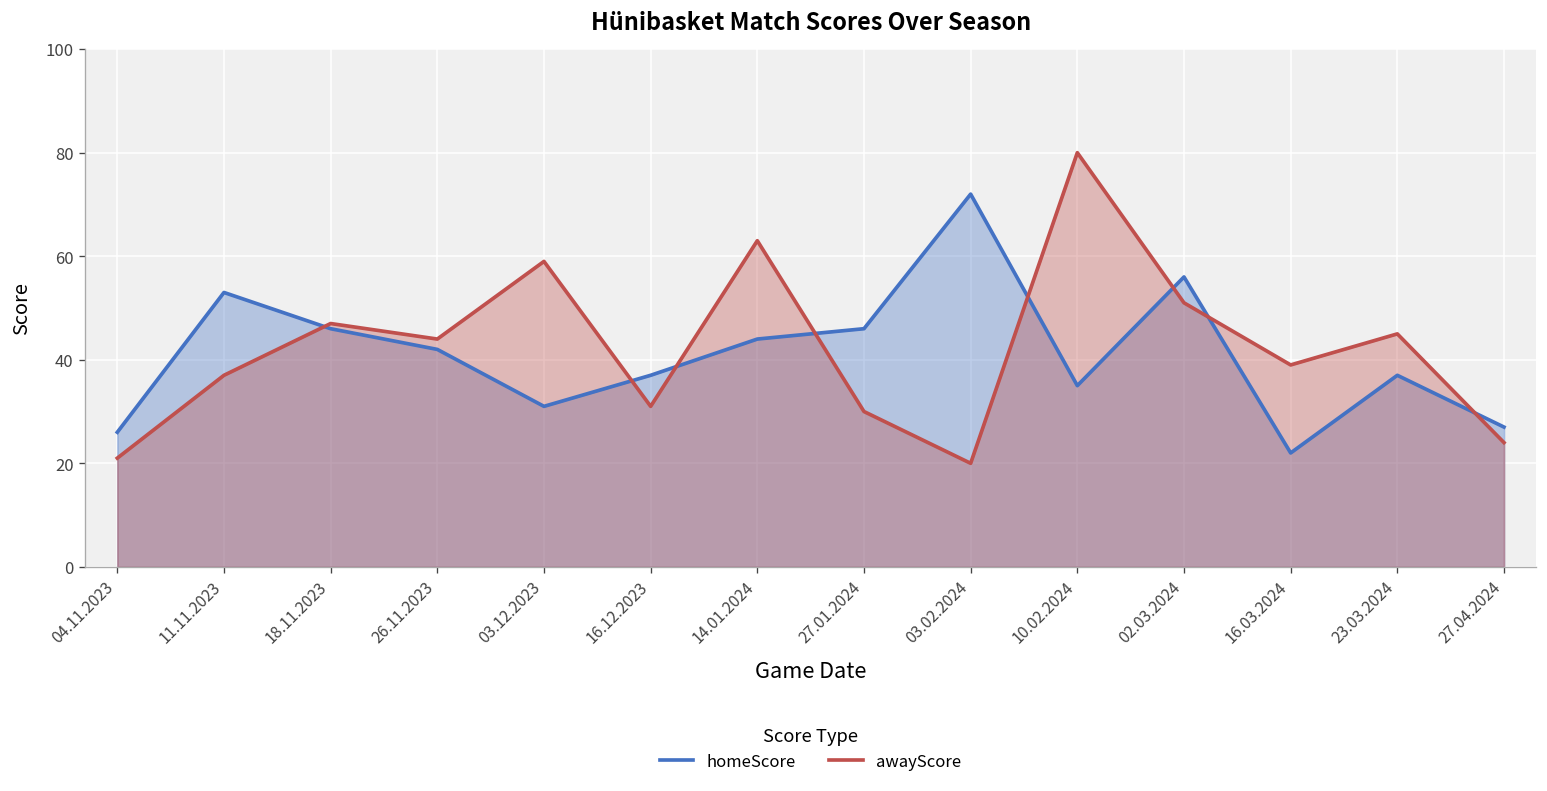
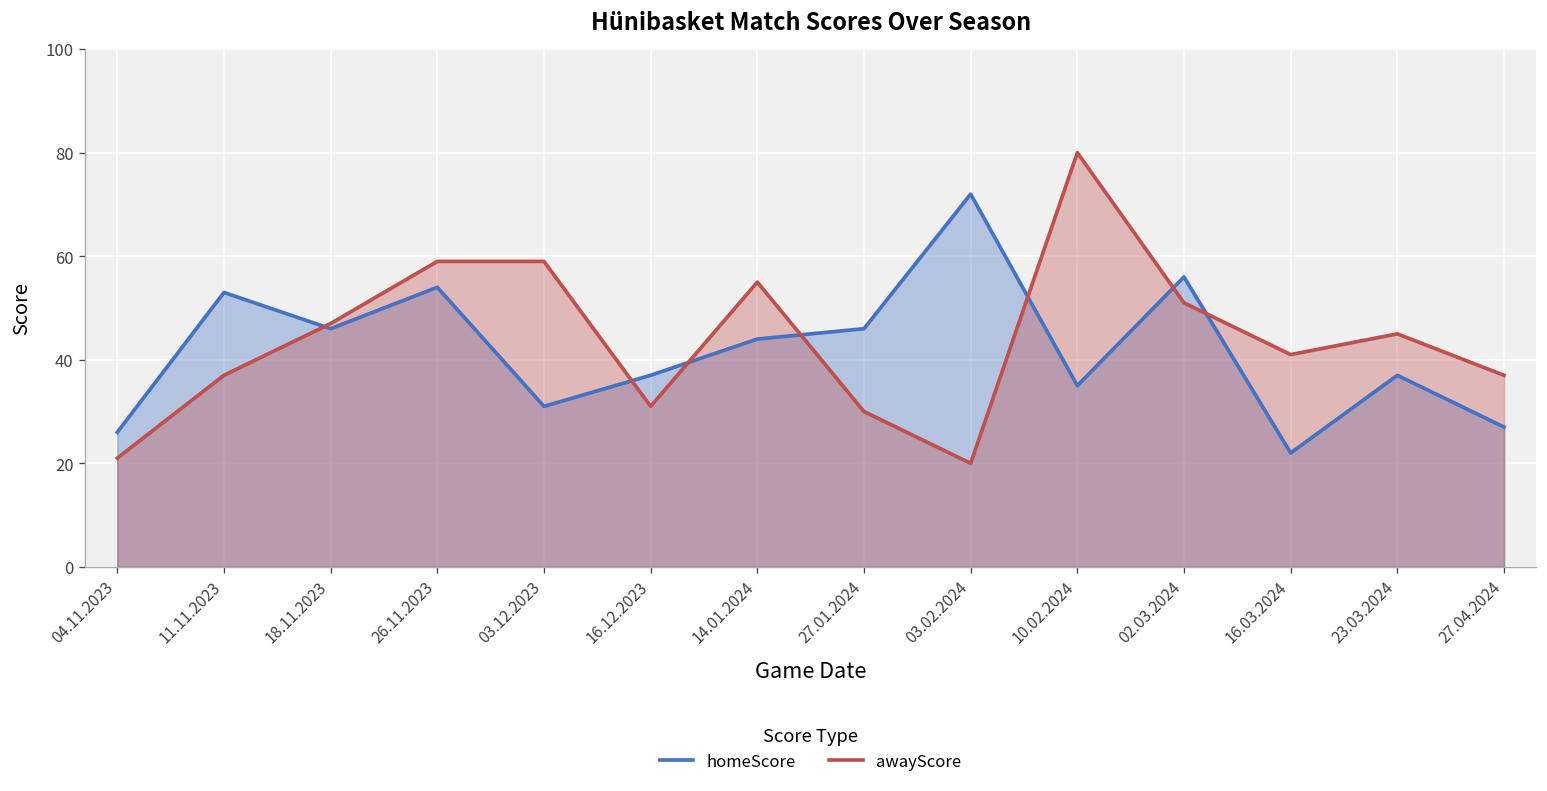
homeScore, 26.11.2023: 42 -> 54
awayScore, 26.11.2023: 44 -> 59
awayScore, 14.01.2024: 63 -> 55
awayScore, 16.03.2024: 39 -> 41
awayScore, 27.04.2024: 24 -> 37
